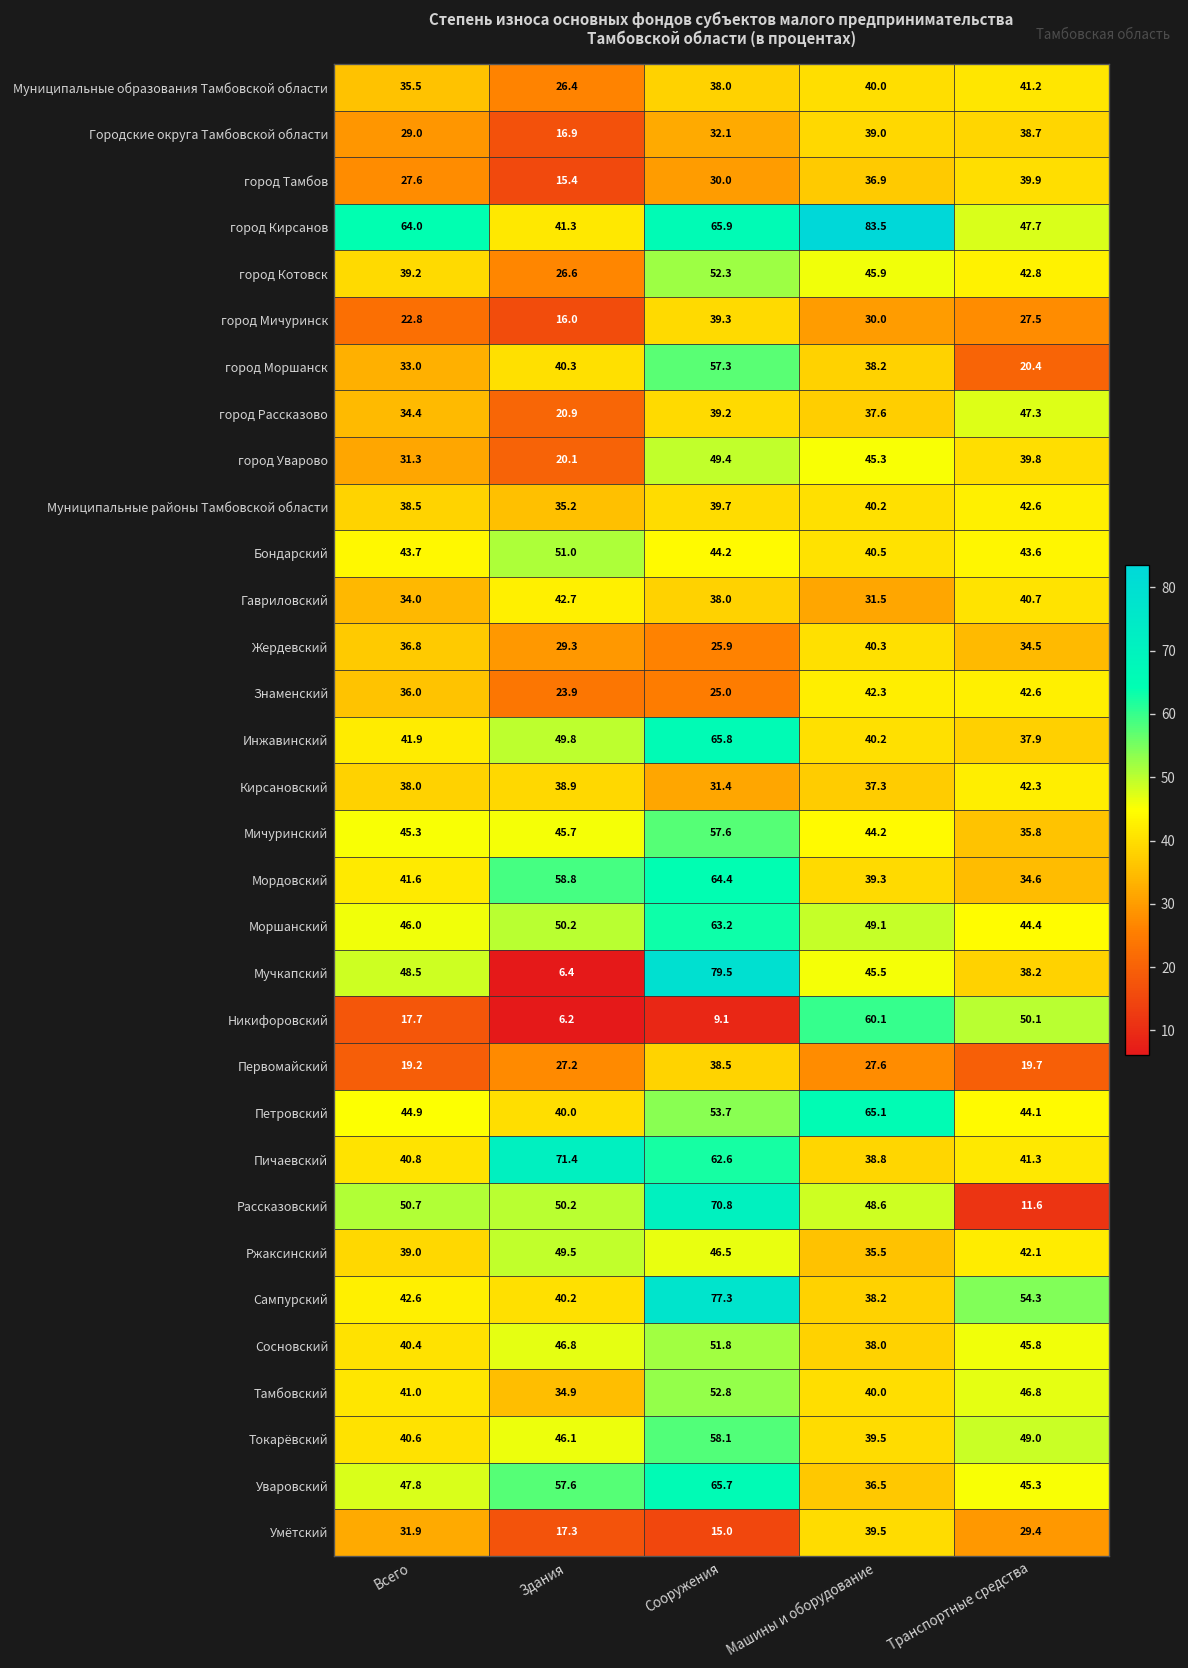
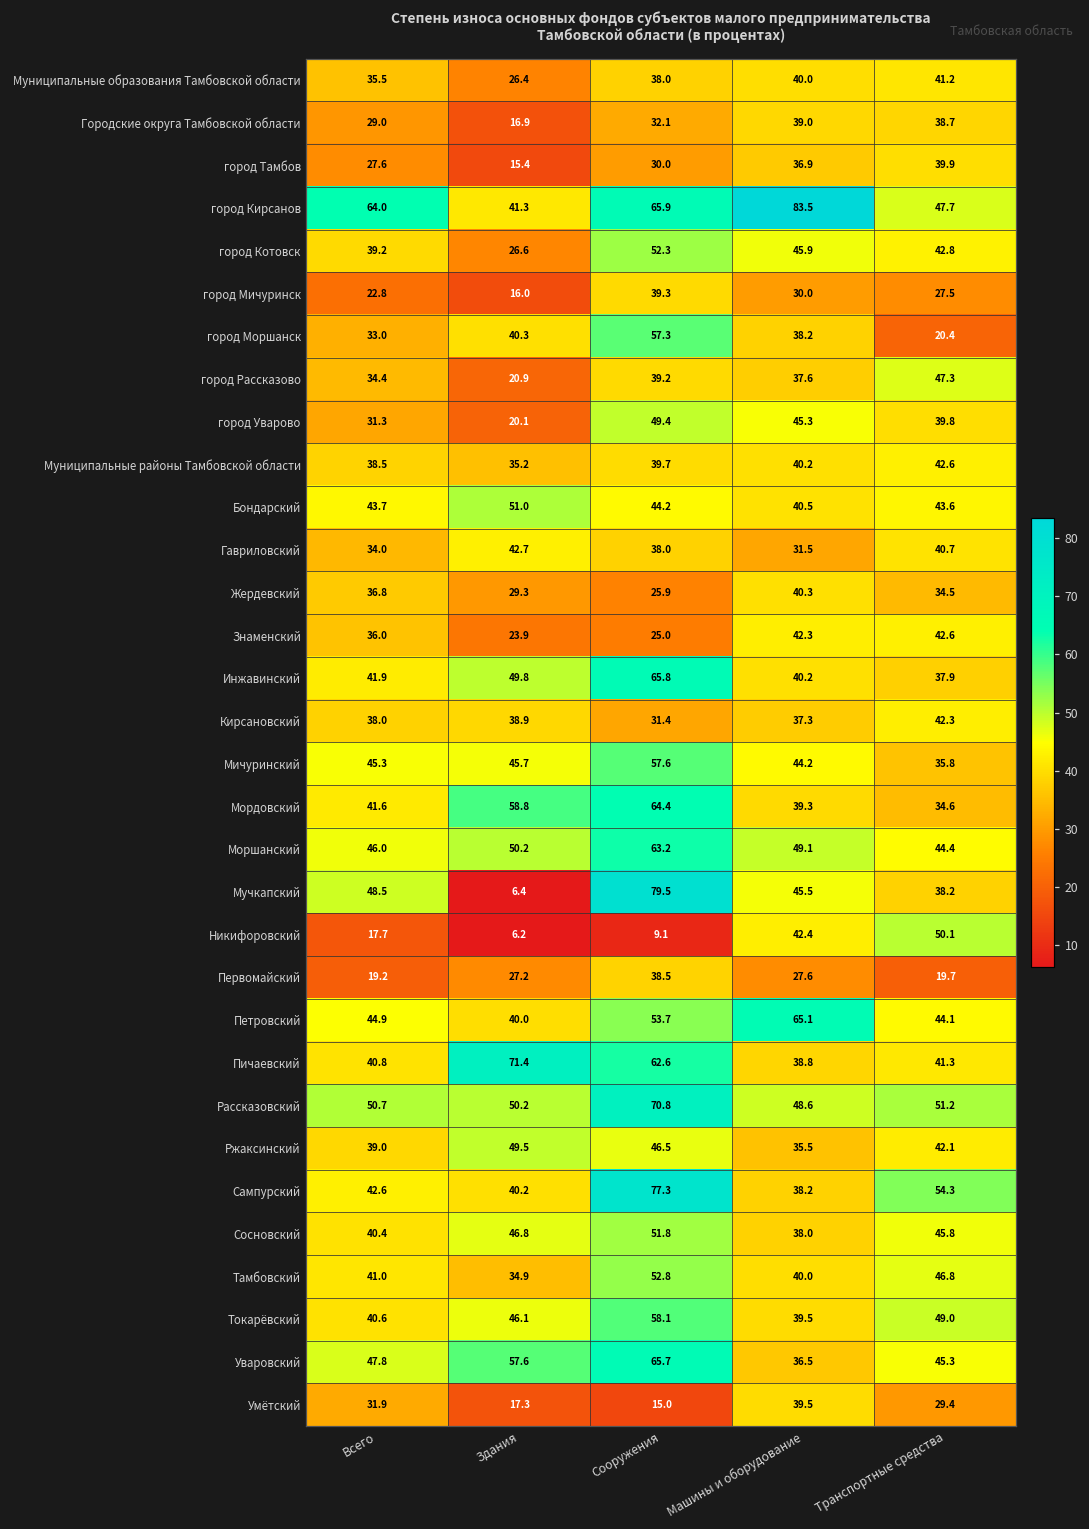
Никифоровский, Машины и оборудование: 60.1 -> 42.4
Рассказовский, Транспортные средства: 11.6 -> 51.2
